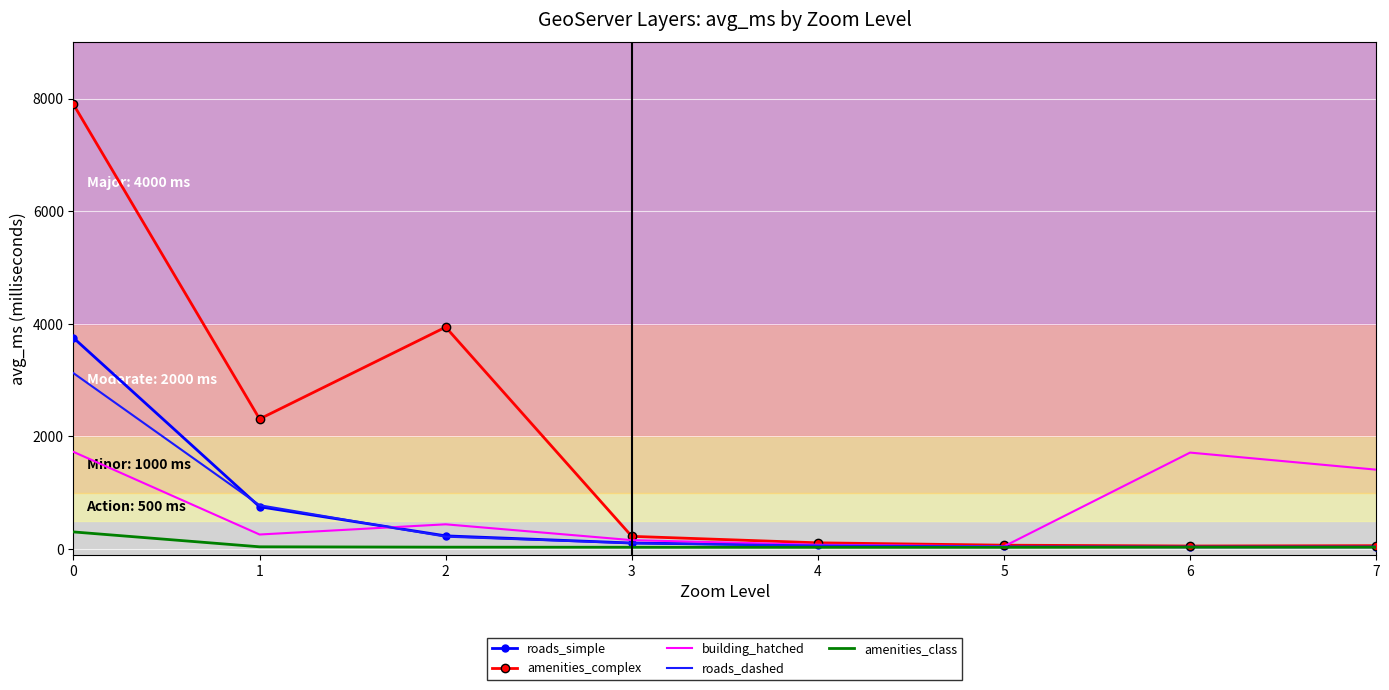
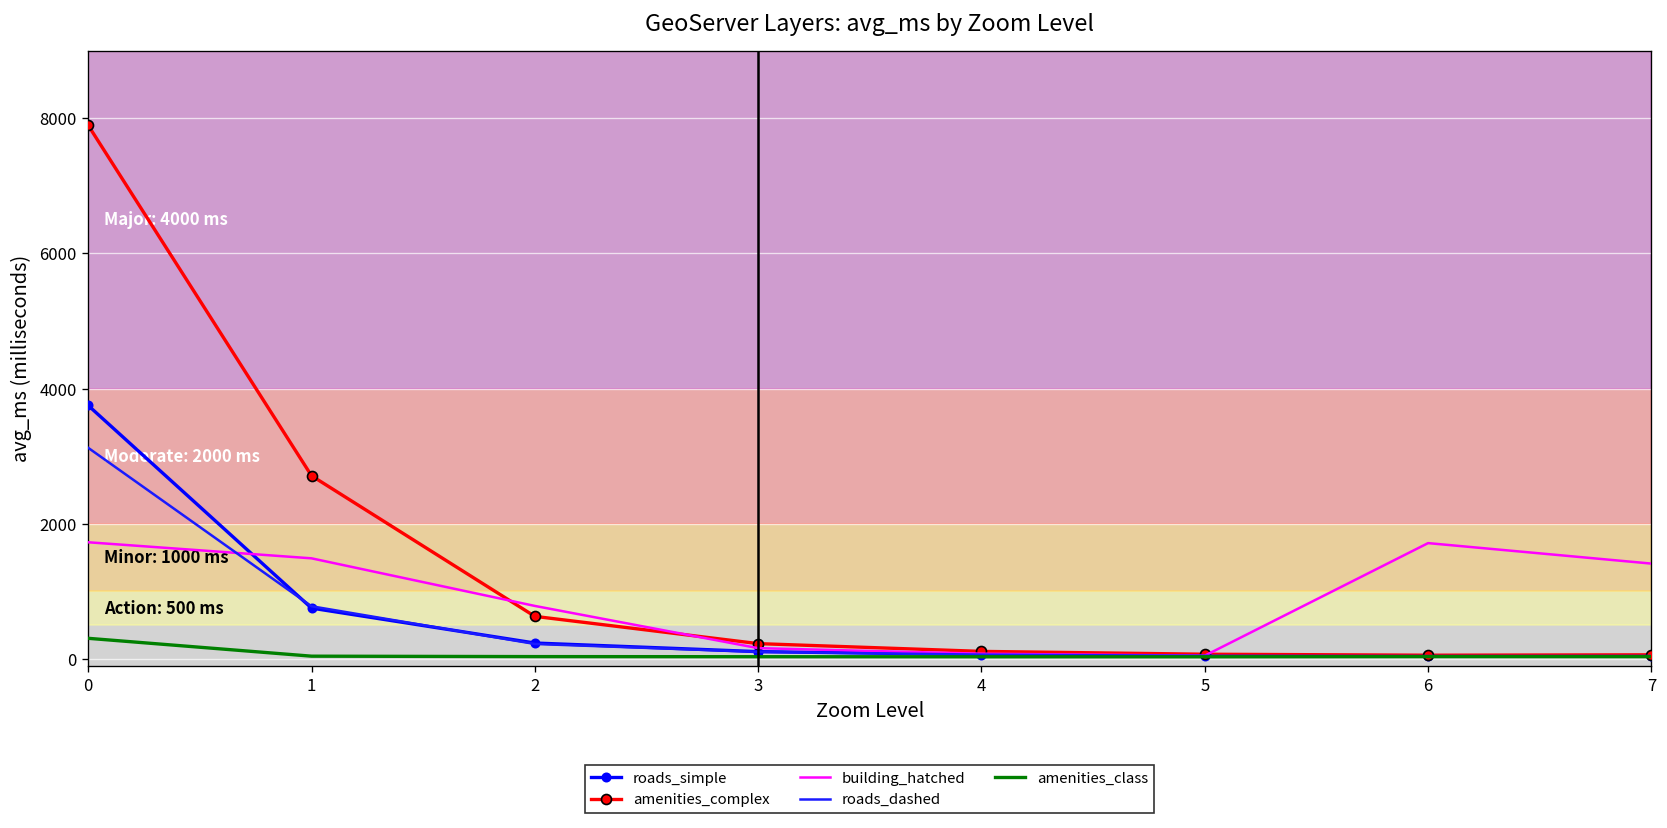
amenities_complex, 1: 2300 -> 2700
building_hatched, 1: 300 -> 1500
amenities_complex, 2: 3900 -> 600
building_hatched, 2: 400 -> 800
